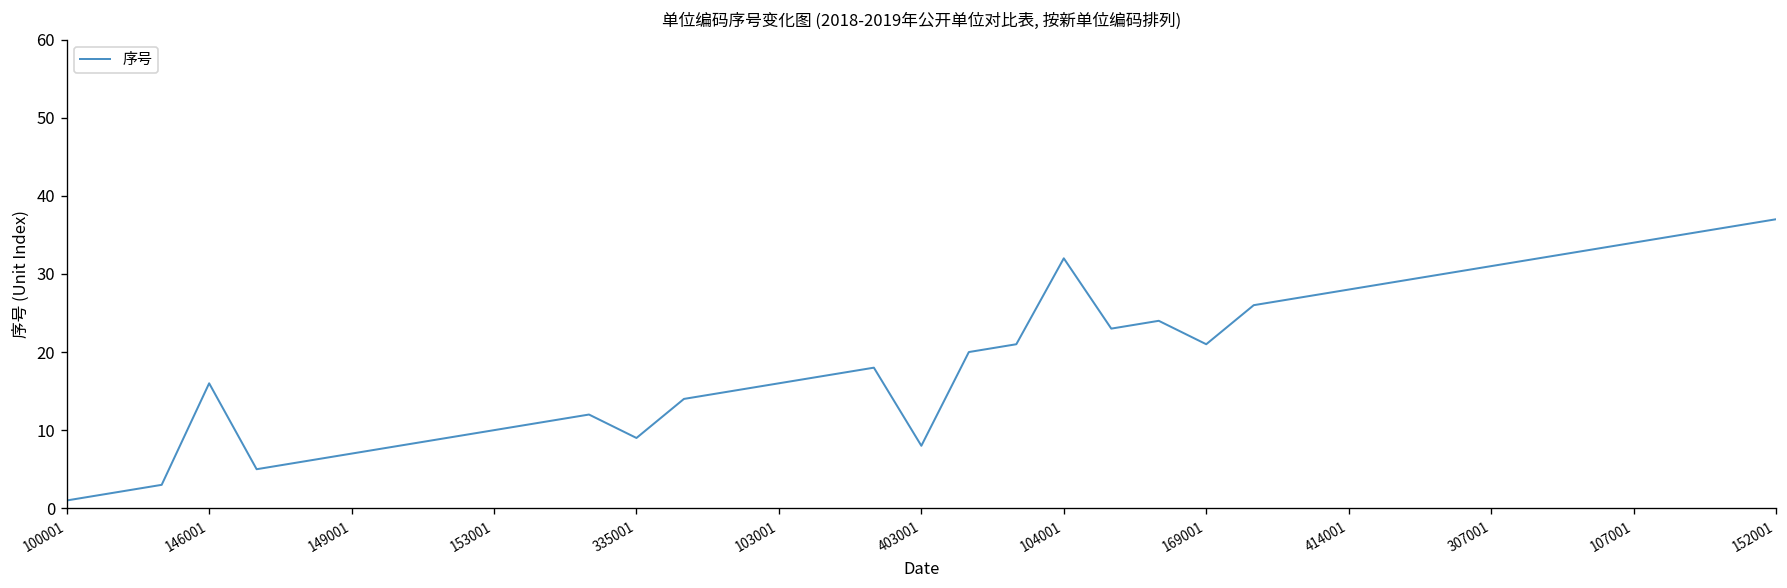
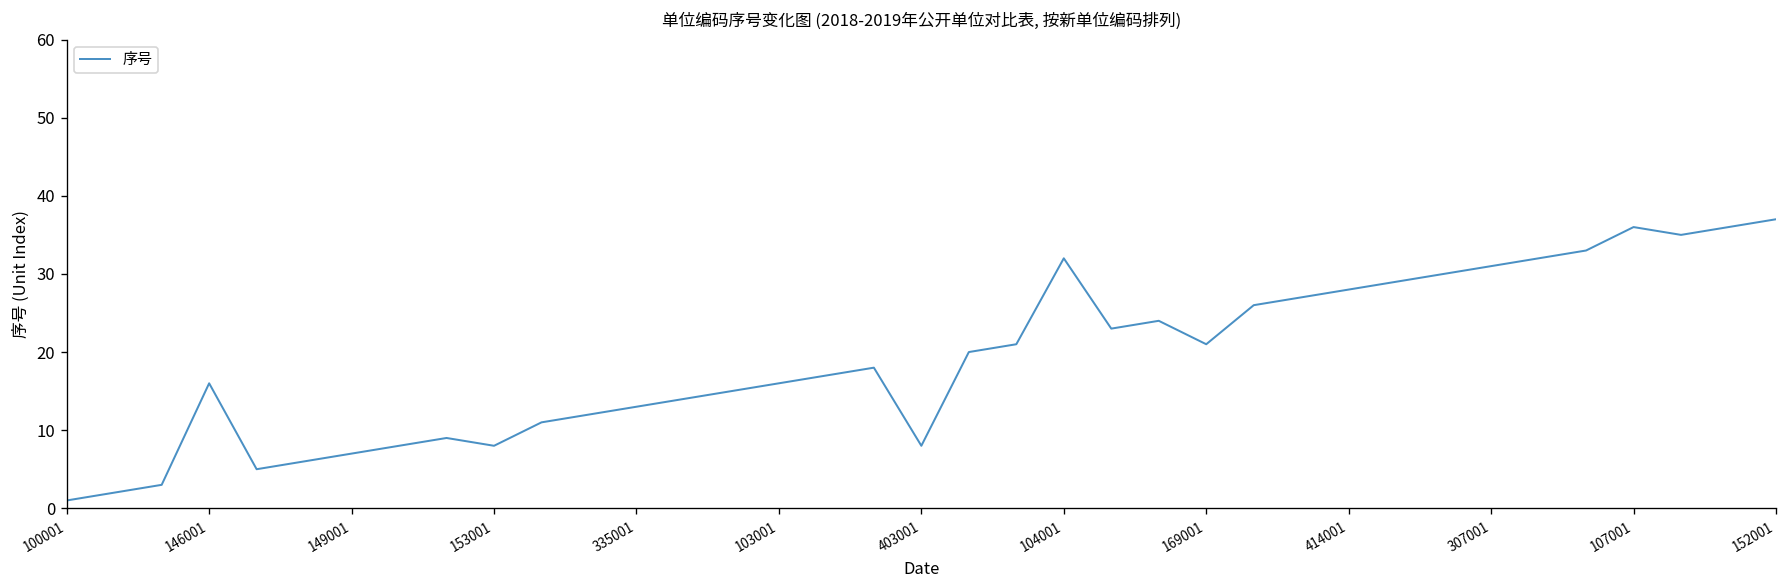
153001: 10 -> 8
335001: 9 -> 13
107001: 34 -> 36
